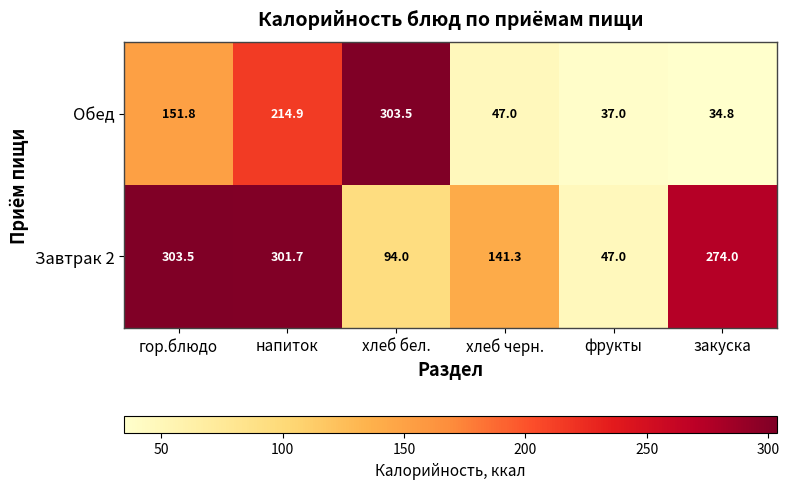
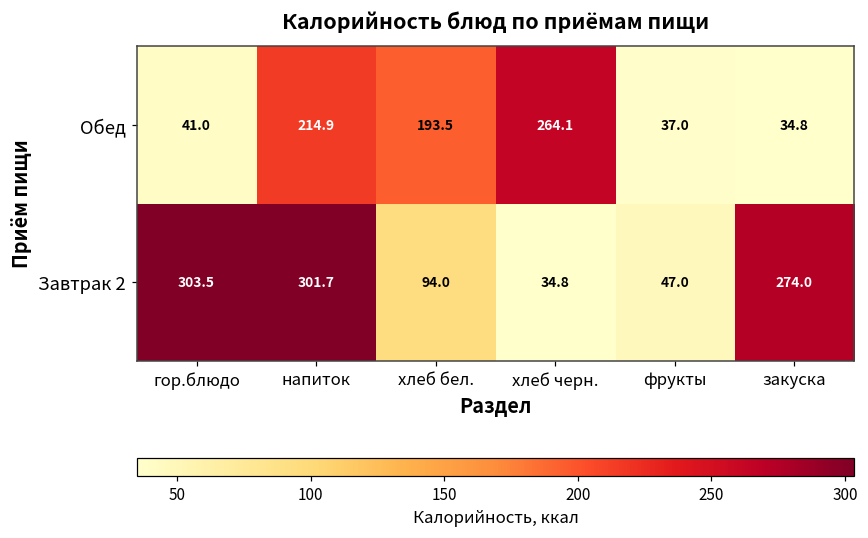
Обед, гор.блюдо: 151.8 -> 41.0
Обед, хлеб бел.: 303.5 -> 193.5
Обед, хлеб черн.: 47.0 -> 264.1
Завтрак 2, хлеб черн.: 141.3 -> 34.8
